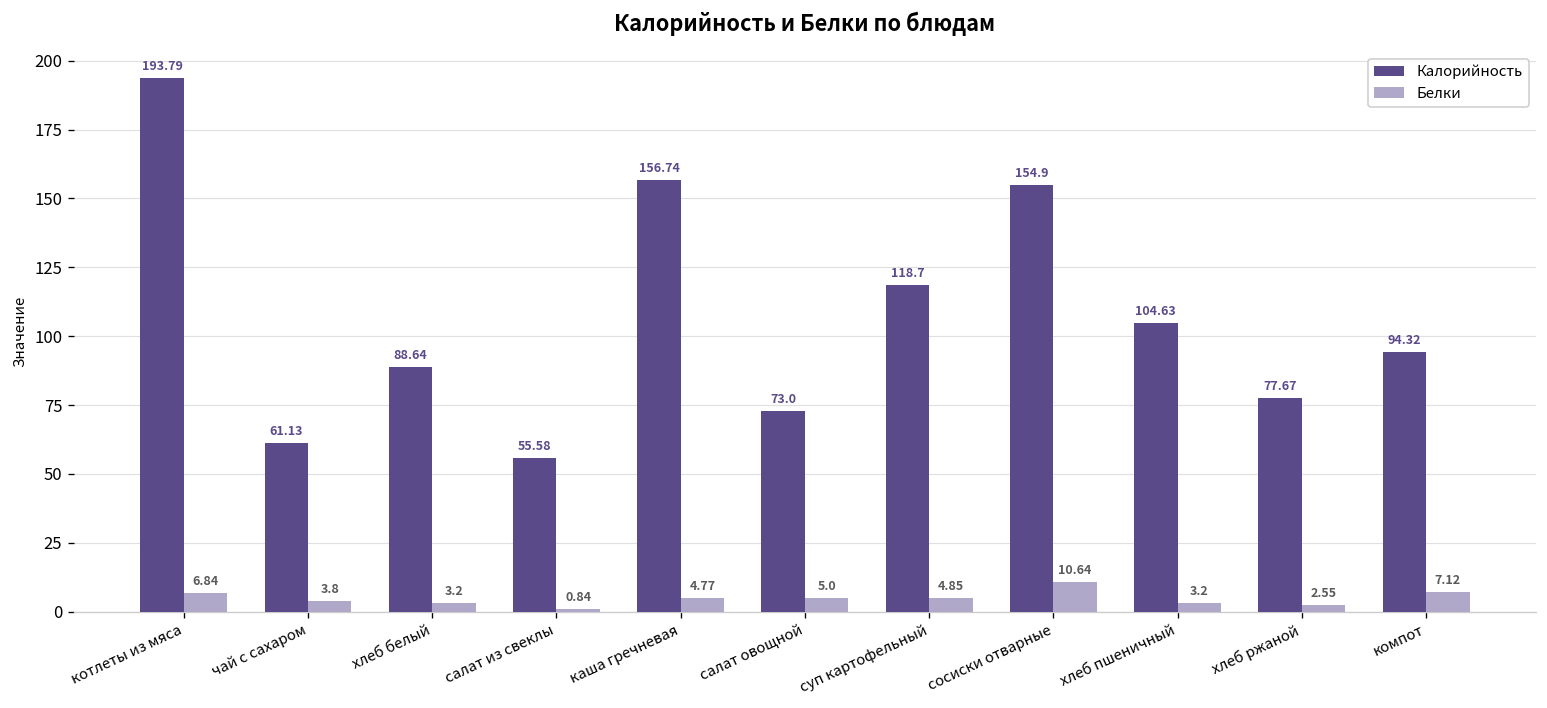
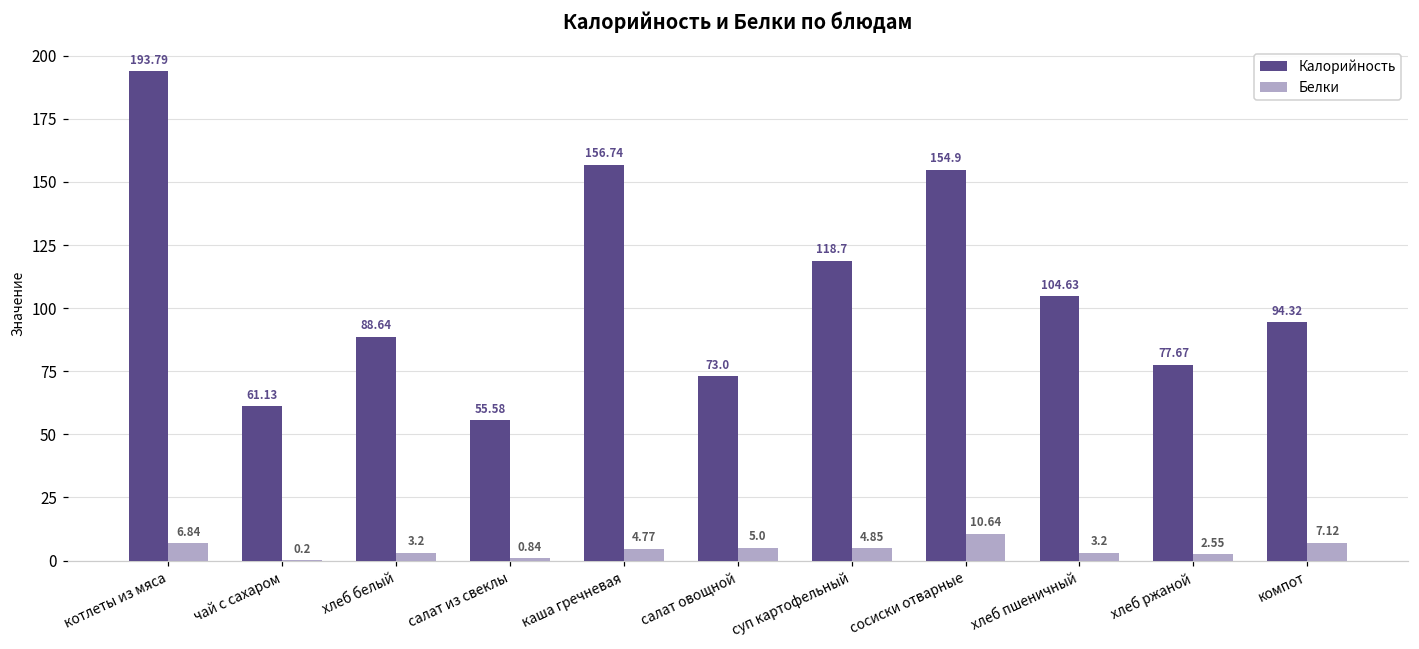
Белки, чай с сахаром: 3.8 -> 0.2
